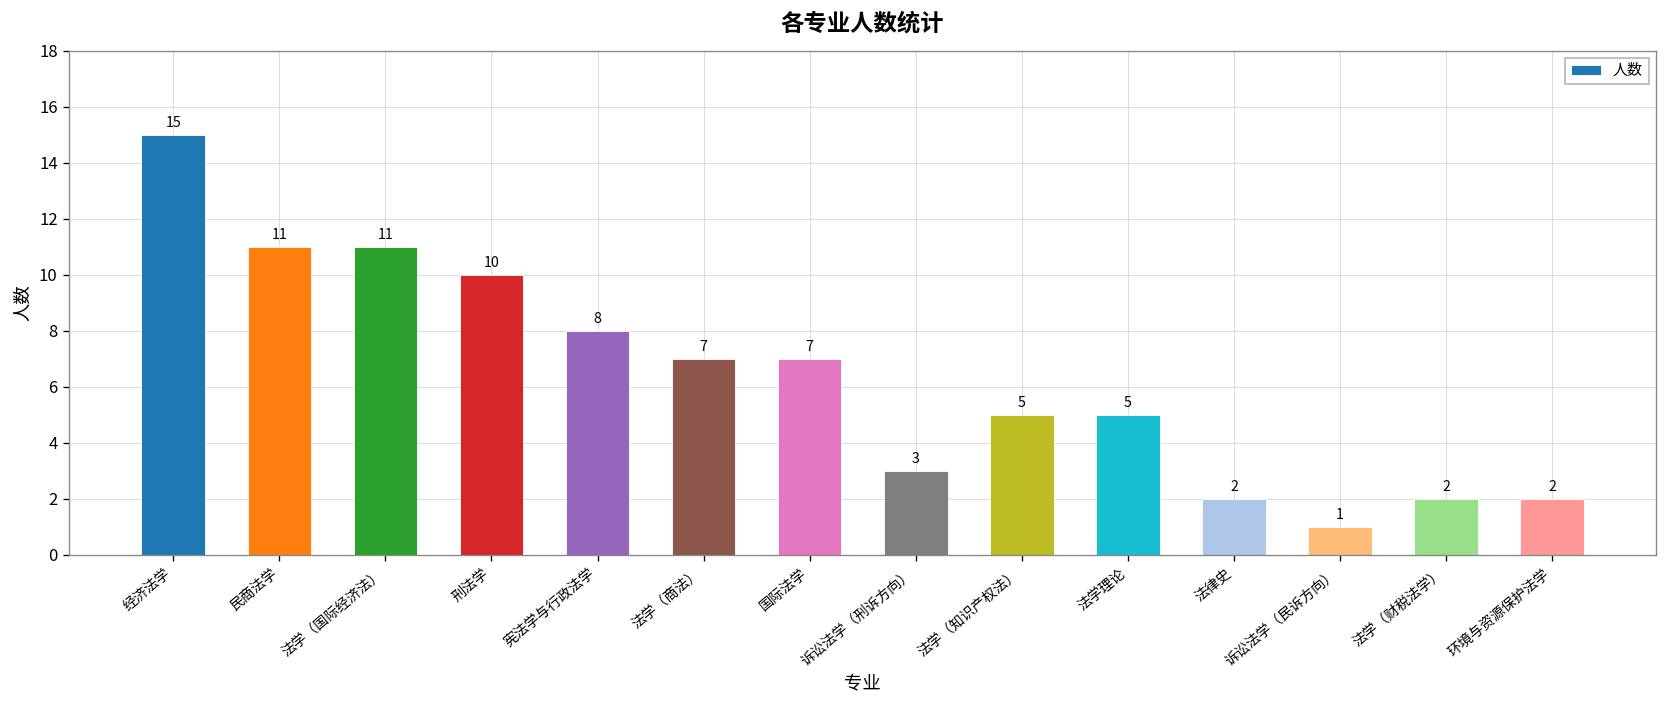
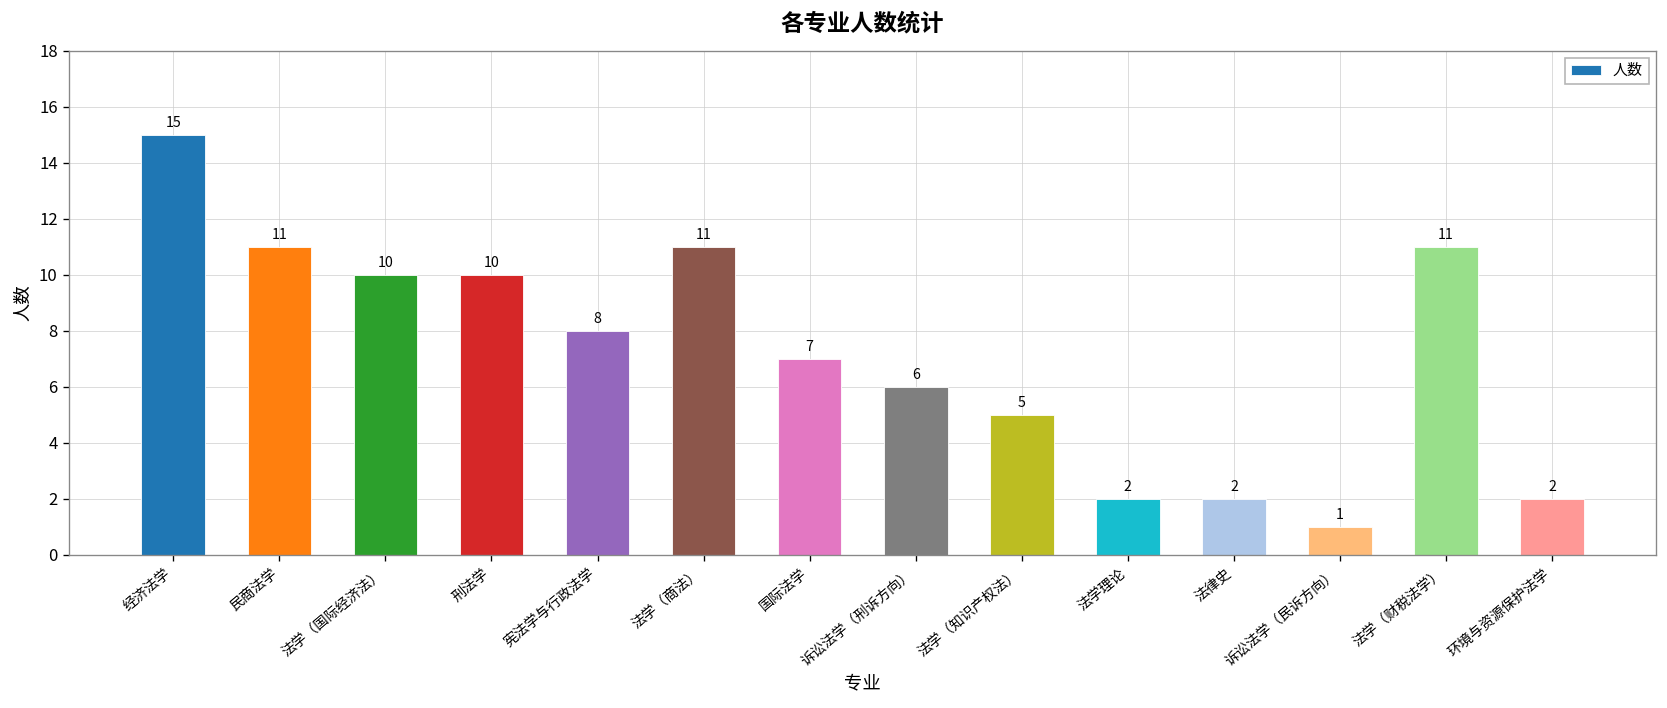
法学（国际经济法）: 11 -> 10
法学（商法）: 7 -> 11
诉讼法学（刑诉方向）: 3 -> 6
法学理论: 5 -> 2
法学（财税法学）: 2 -> 11
